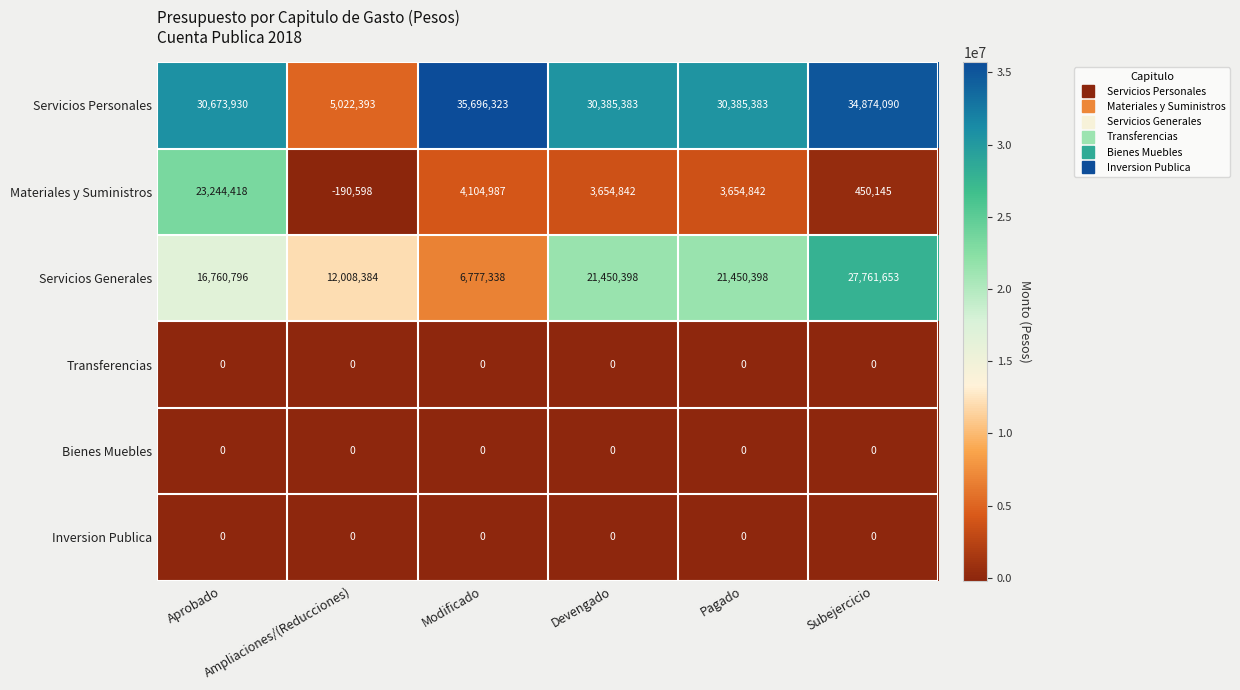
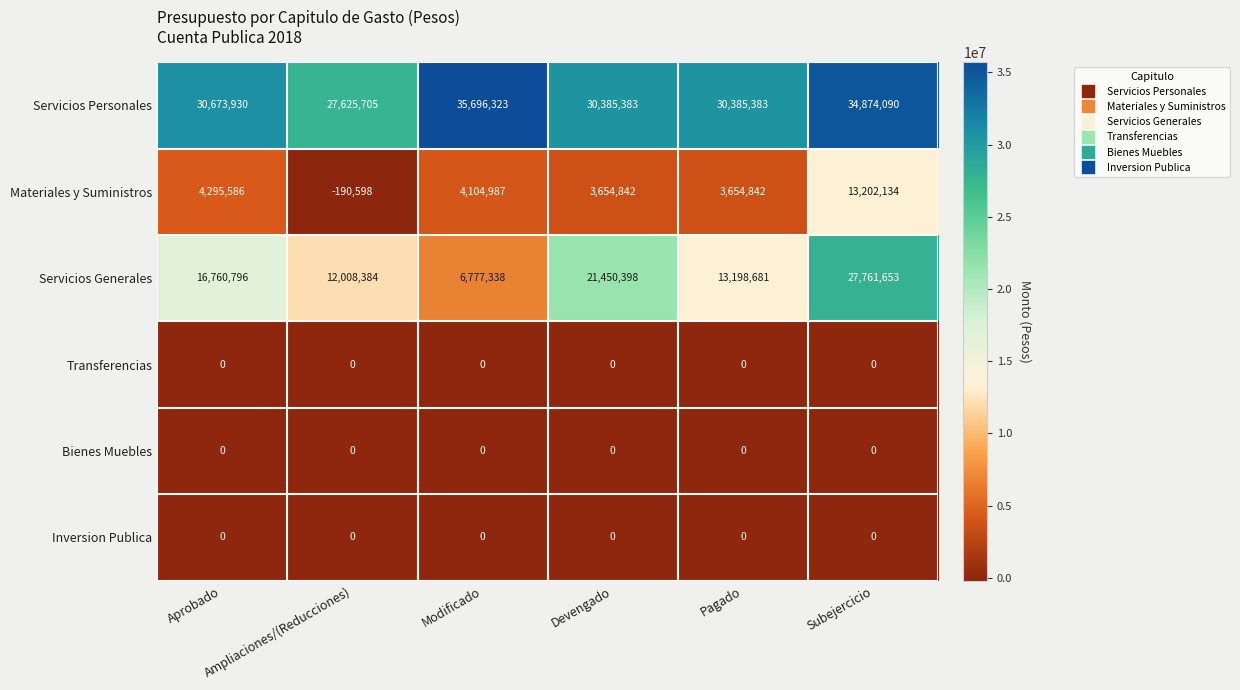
Servicios Personales, Ampliaciones/(Reducciones): 5,022,393 -> 27,625,705
Materiales y Suministros, Aprobado: 23,244,418 -> 4,295,586
Materiales y Suministros, Subejercicio: 450,145 -> 13,202,134
Servicios Generales, Pagado: 21,450,398 -> 13,198,681
